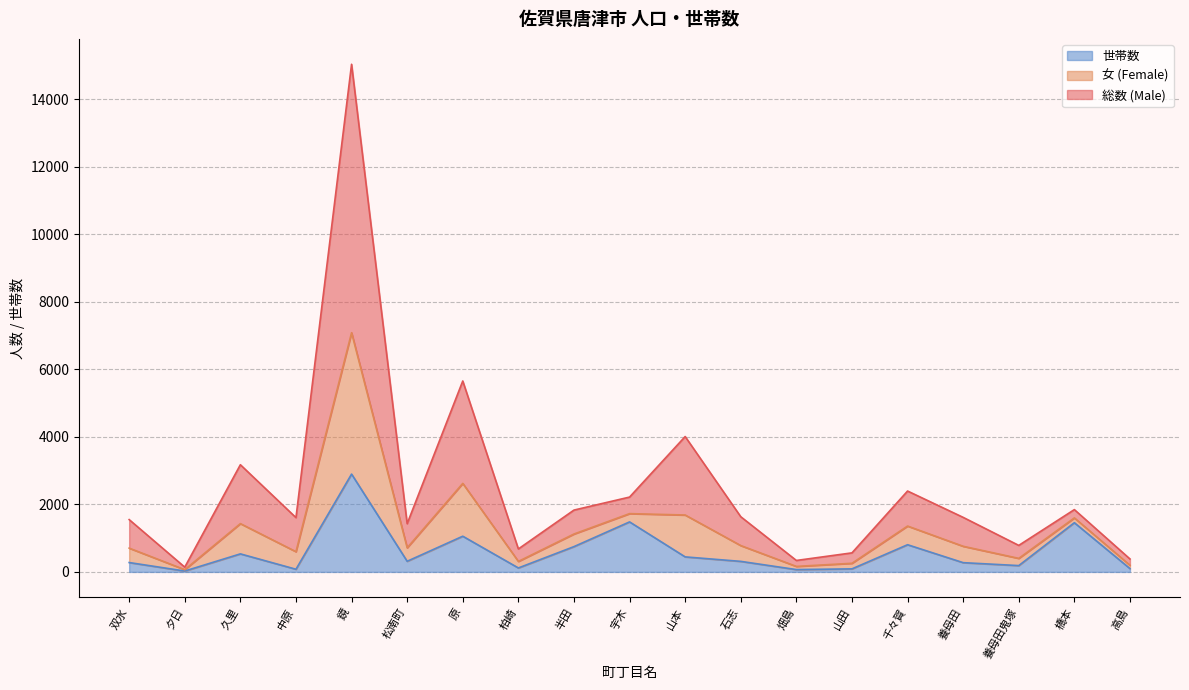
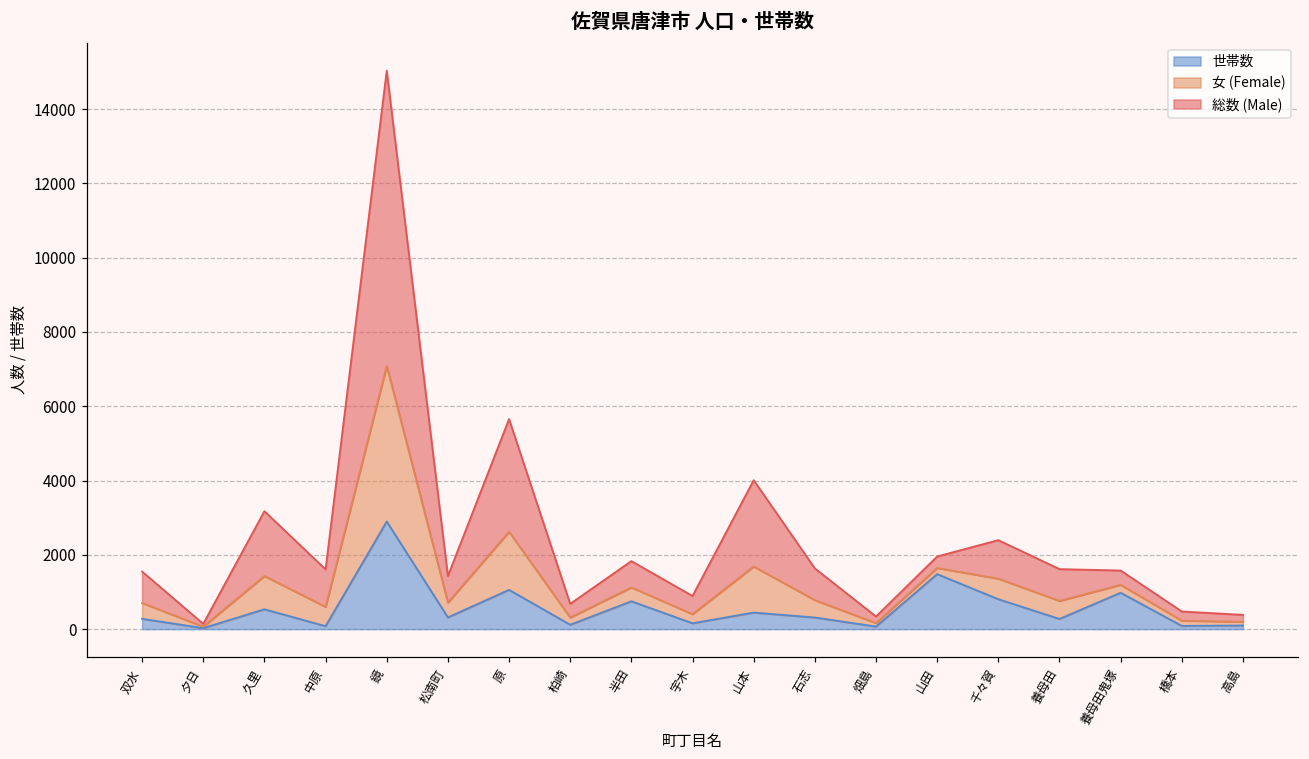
世帯数, 宇木: 1500 -> 200
世帯数, 山田: 100 -> 1500
世帯数, 養母田鬼塚: 200 -> 1000
世帯数, 橋本: 1500 -> 100
